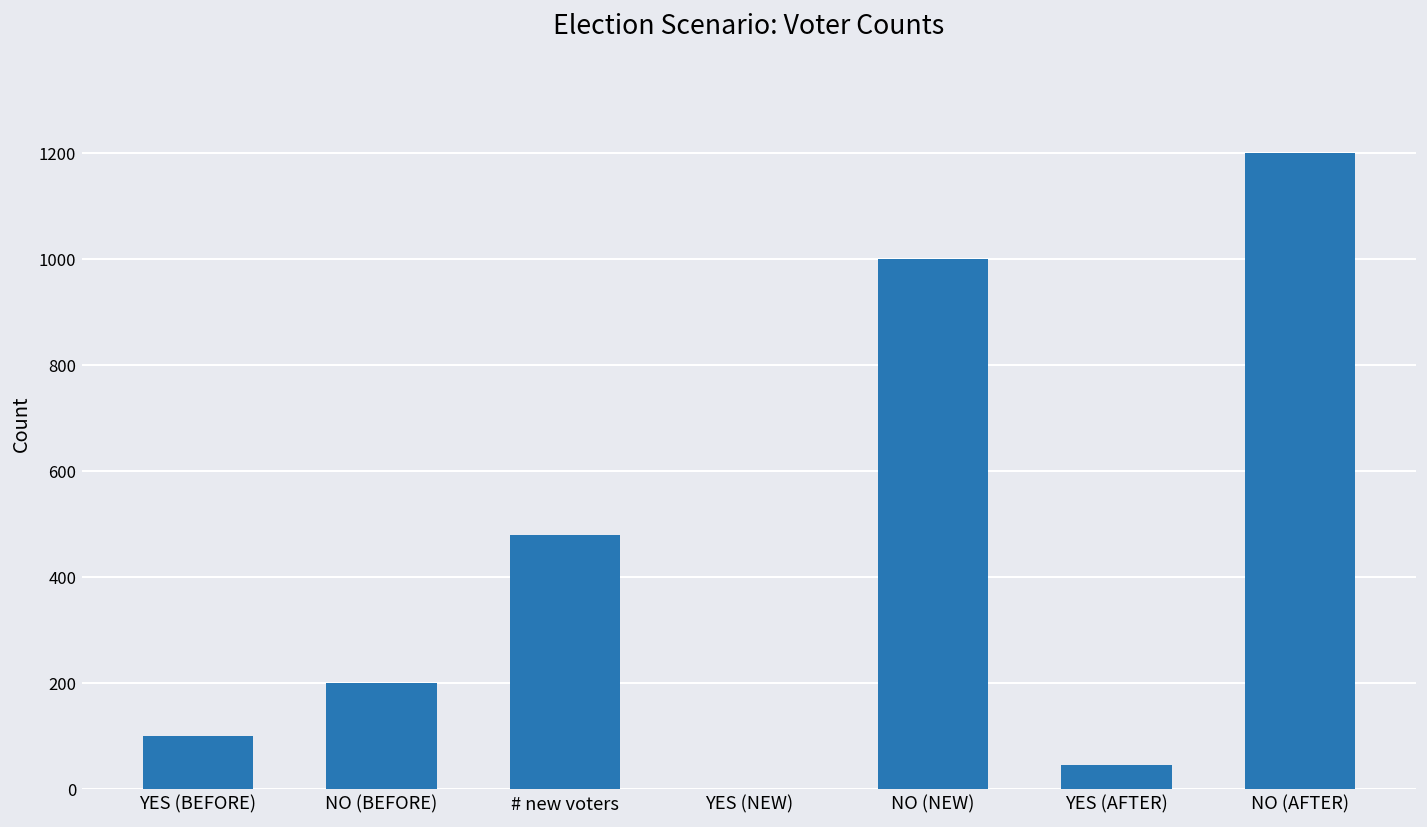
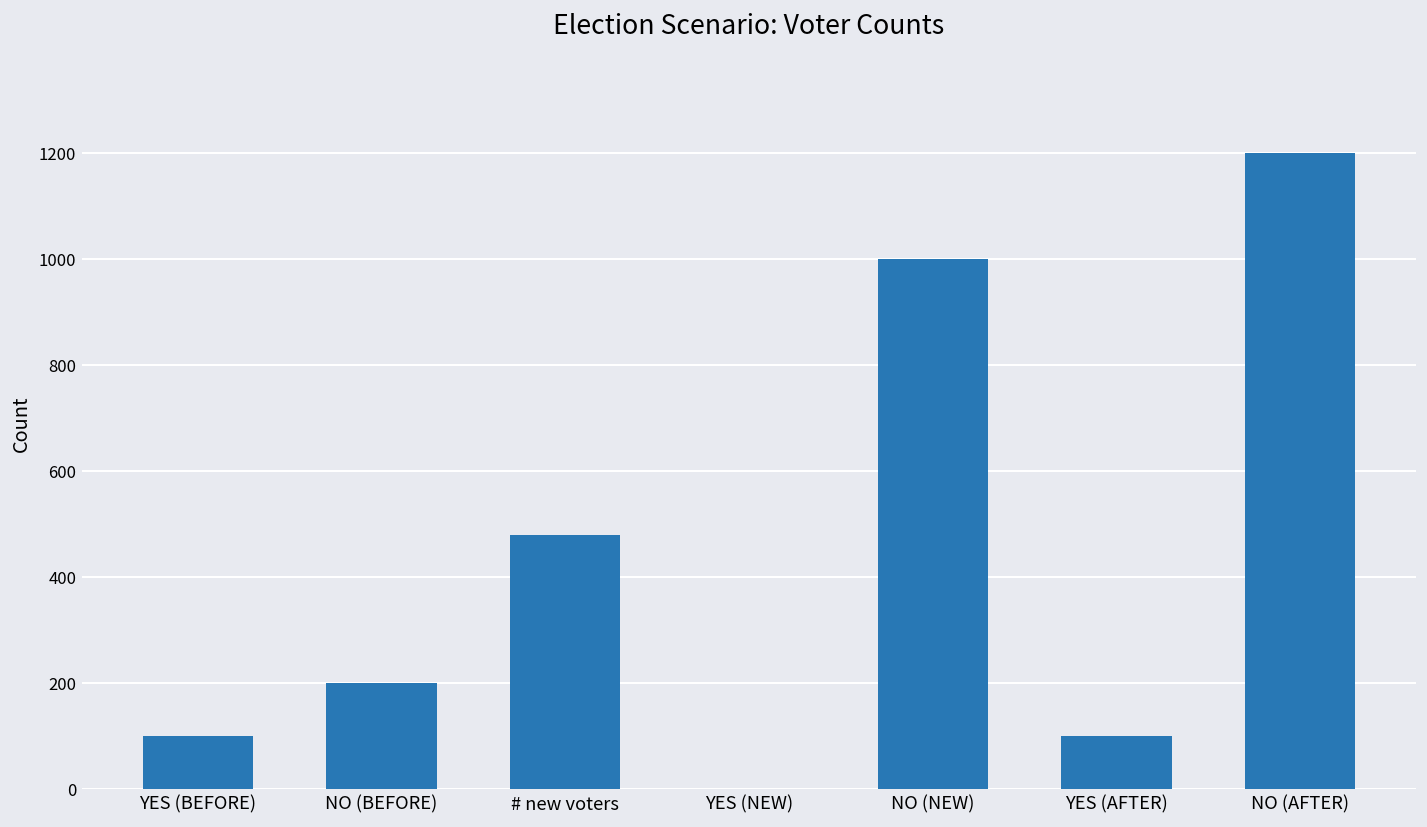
YES (AFTER): 50 -> 100
